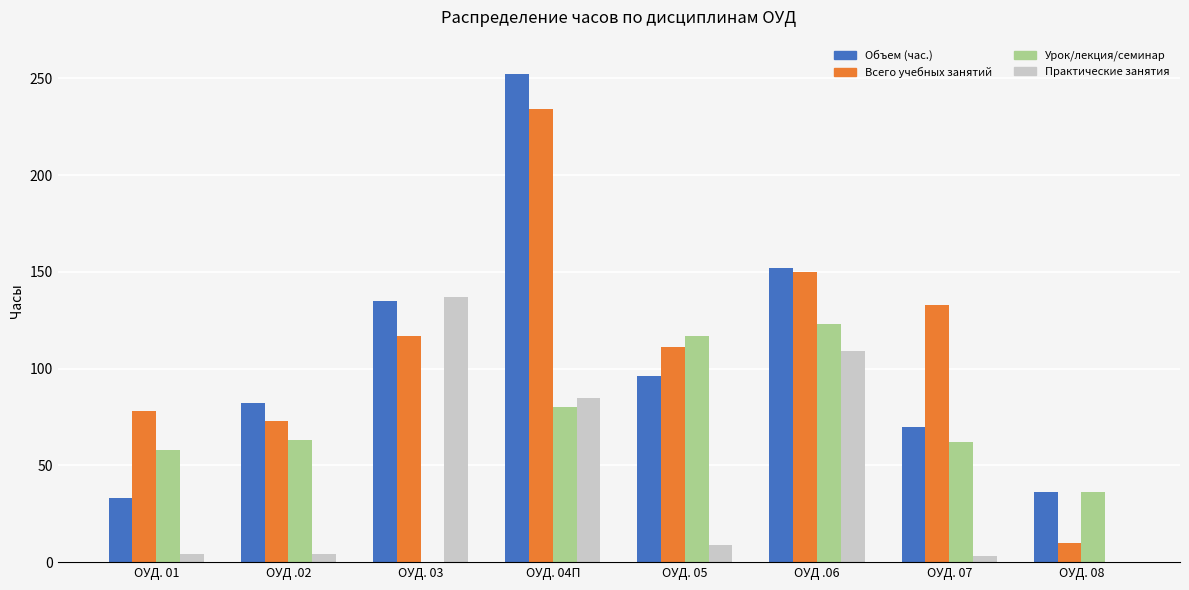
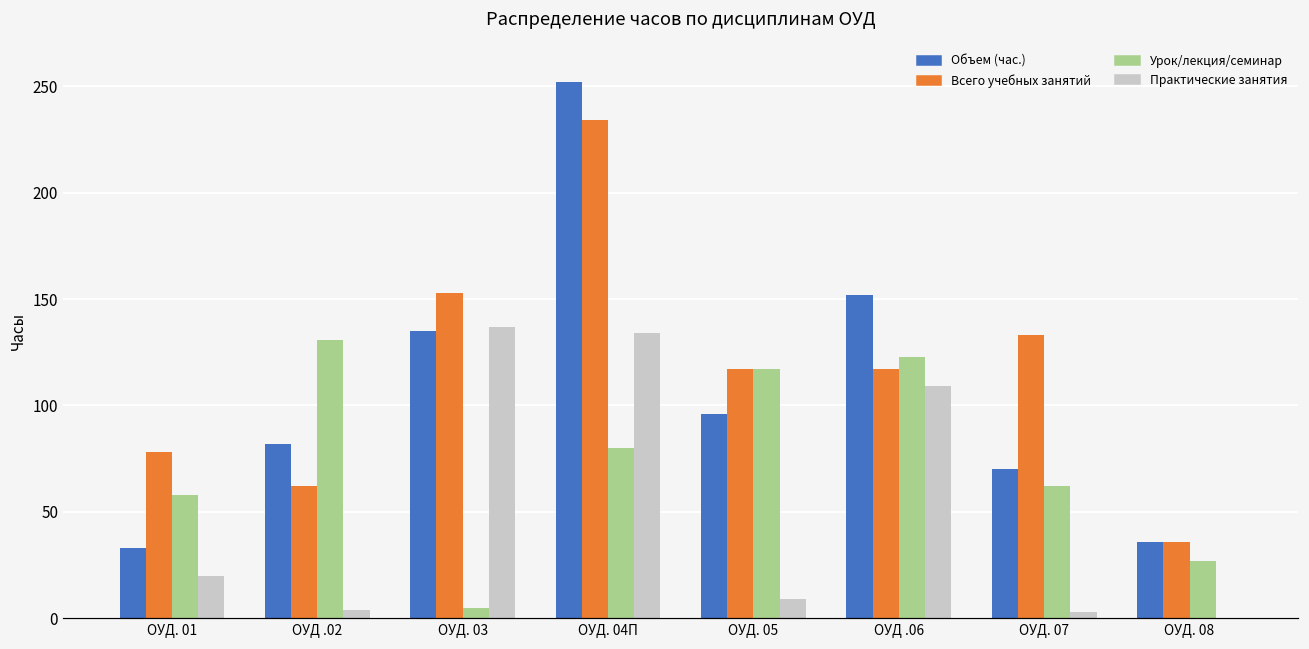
Практические занятия, ОУД. 01: 4 -> 20
Всего учебных занятий, ОУД .02: 73 -> 62
Урок/лекция/семинар, ОУД .02: 63 -> 131
Всего учебных занятий, ОУД. 03: 117 -> 153
Урок/лекция/семинар, ОУД. 03: 0 -> 5
Практические занятия, ОУД. 04П: 85 -> 134
Всего учебных занятий, ОУД. 05: 111 -> 117
Всего учебных занятий, ОУД .06: 150 -> 117
Всего учебных занятий, ОУД. 08: 10 -> 36
Урок/лекция/семинар, ОУД. 08: 36 -> 27
